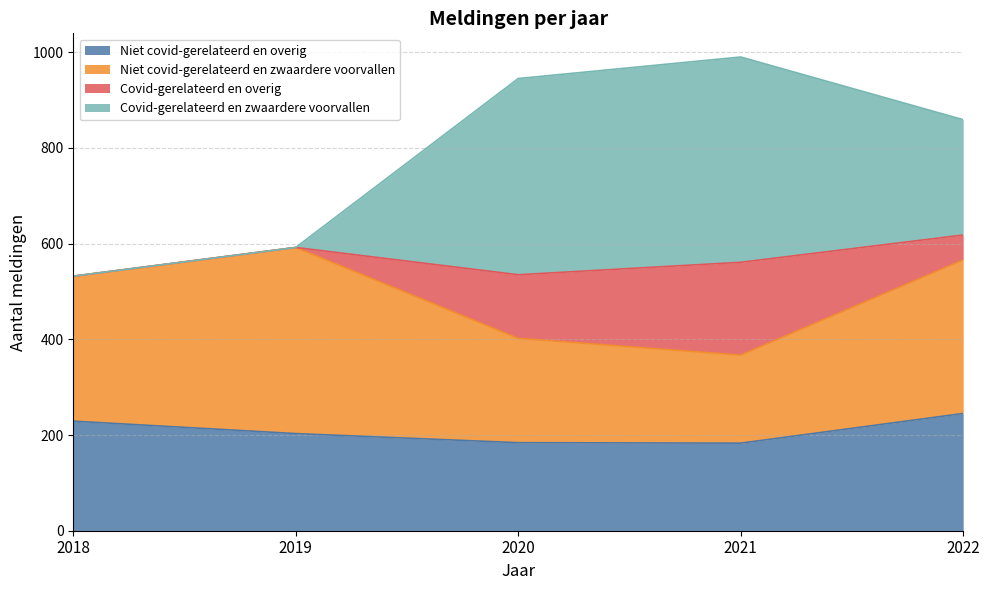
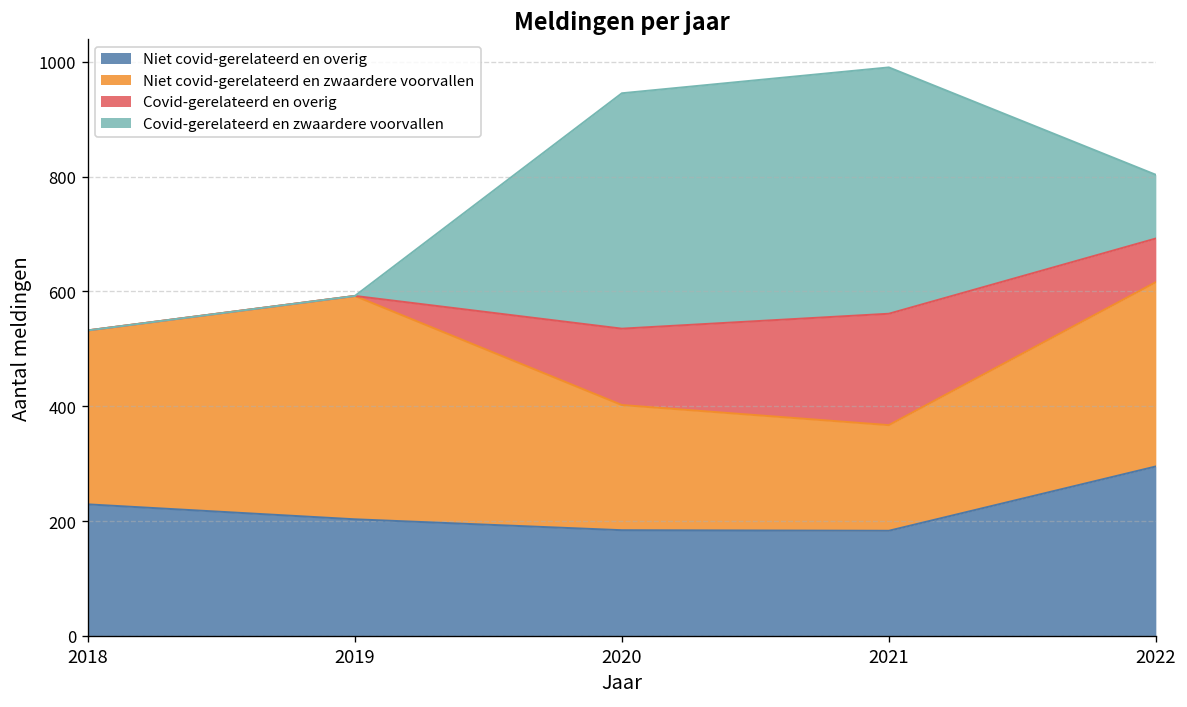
Niet covid-gerelateerd en overig, 2022: 250 -> 300
Covid-gerelateerd en overig, 2022: 50 -> 80
Covid-gerelateerd en zwaardere voorvallen, 2022: 240 -> 110
